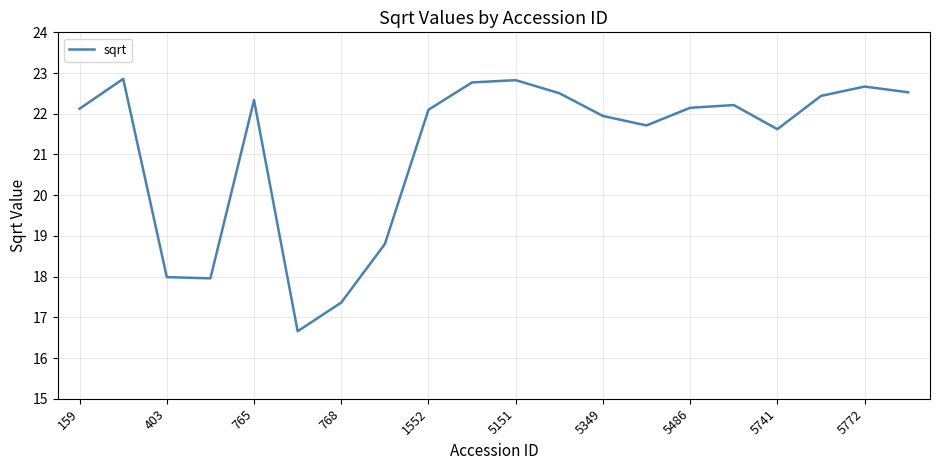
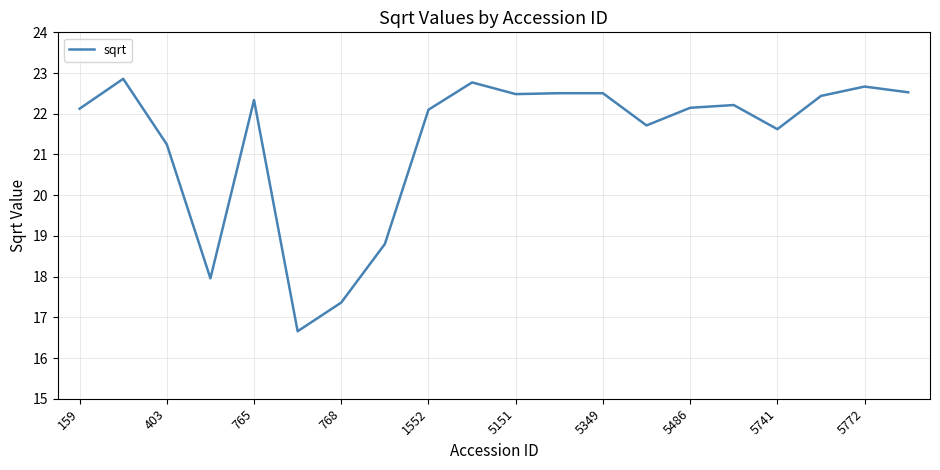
403: 18.0 -> 21.2
5151: 22.8 -> 22.5
5349: 21.9 -> 22.5
